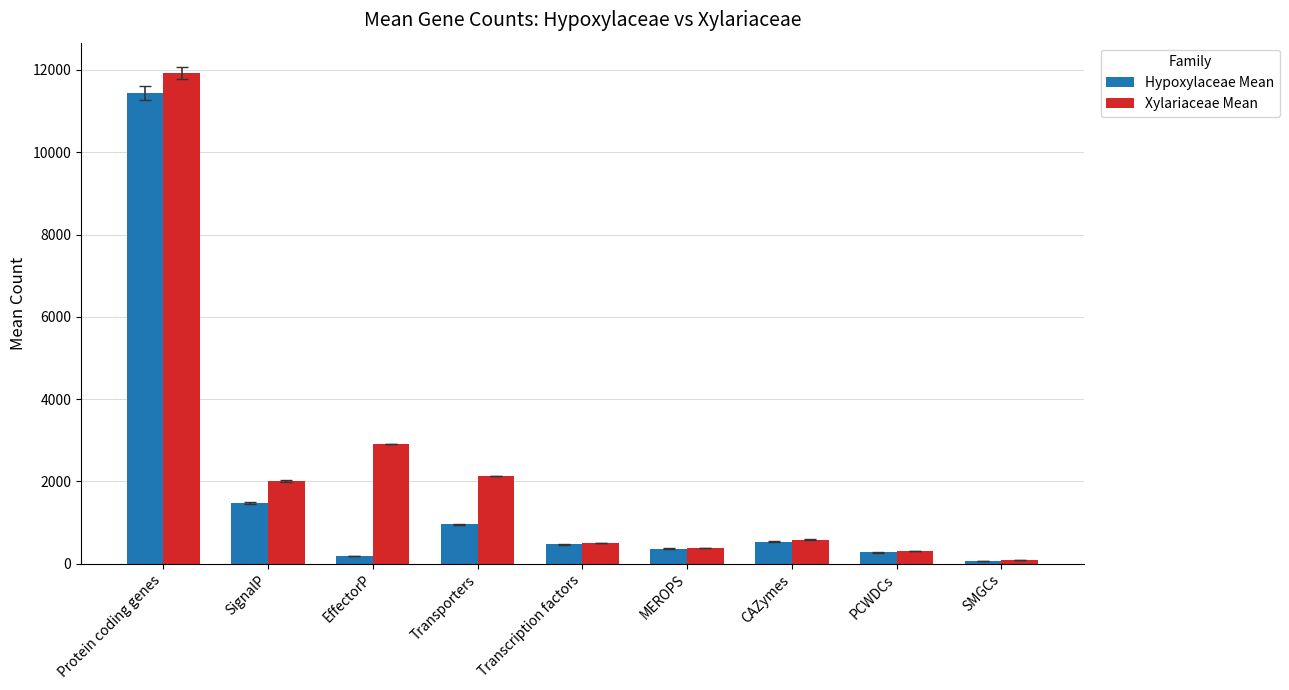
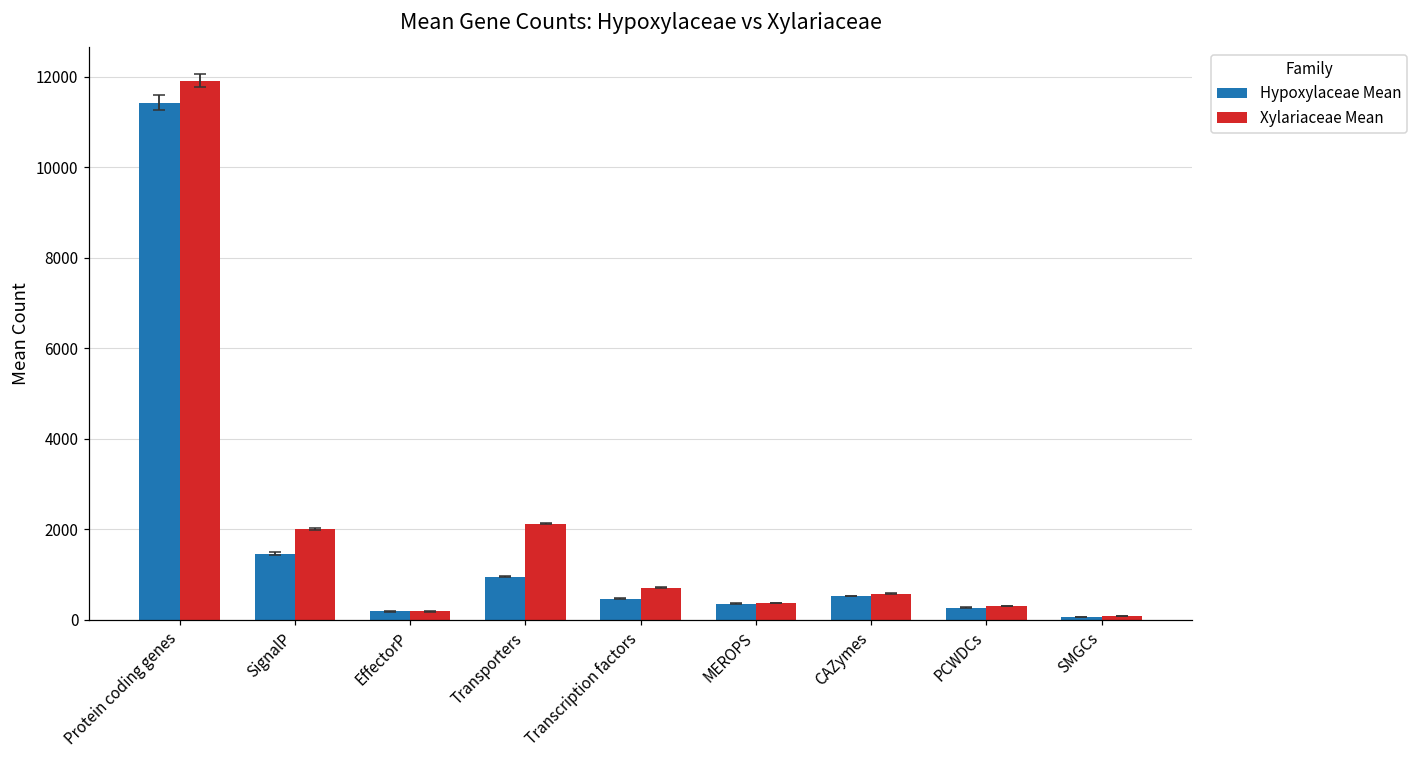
Xylariaceae Mean, EffectorP: 2900 -> 200
Xylariaceae Mean, Transcription factors: 500 -> 700
